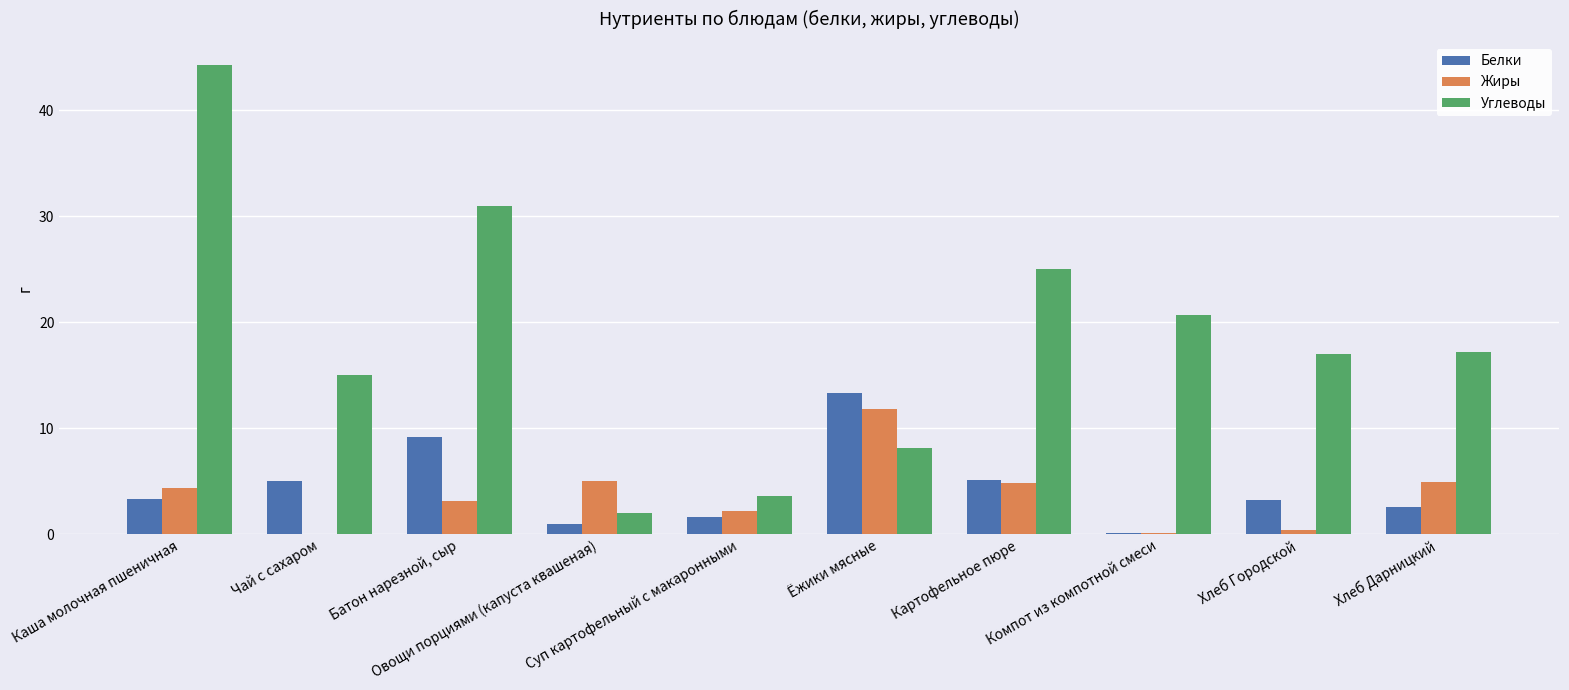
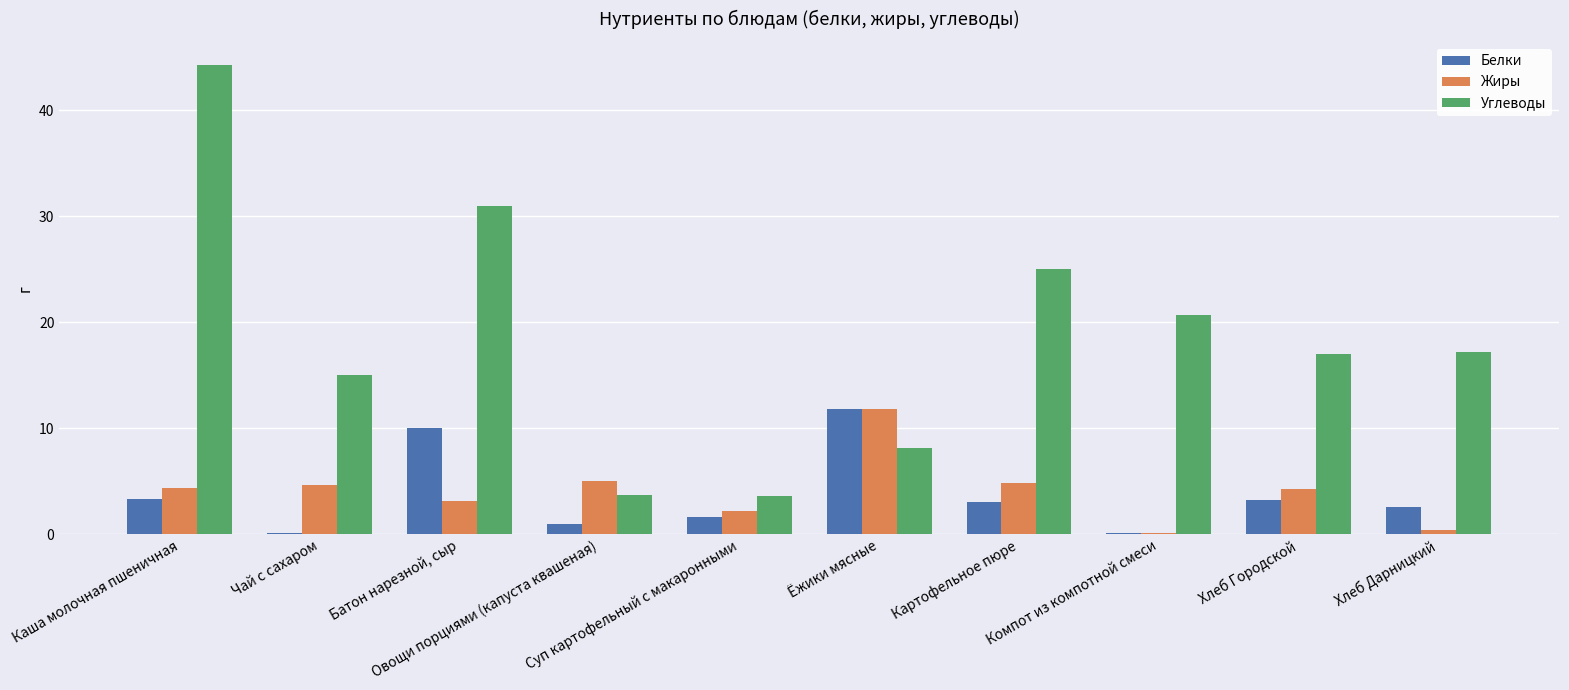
Белки, Чай с сахаром: 5.0 -> 0.1
Жиры, Чай с сахаром: 0.0 -> 4.6
Белки, Батон нарезной, сыр: 9.2 -> 10.0
Углеводы, Овощи порциями (капуста квашеная): 2.0 -> 3.7
Белки, Ёжики мясные: 13.3 -> 11.8
Белки, Картофельное пюре: 5.1 -> 3.1
Жиры, Хлеб Городской: 0.4 -> 4.3
Жиры, Хлеб Дарницкий: 4.9 -> 0.4
